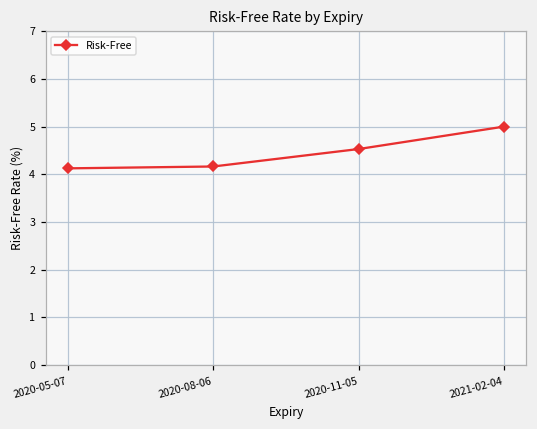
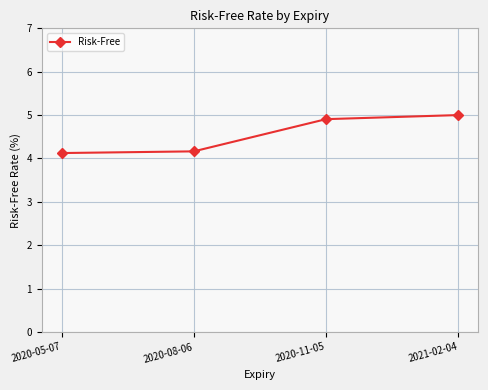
2020-11-05: 4.5 -> 4.9
